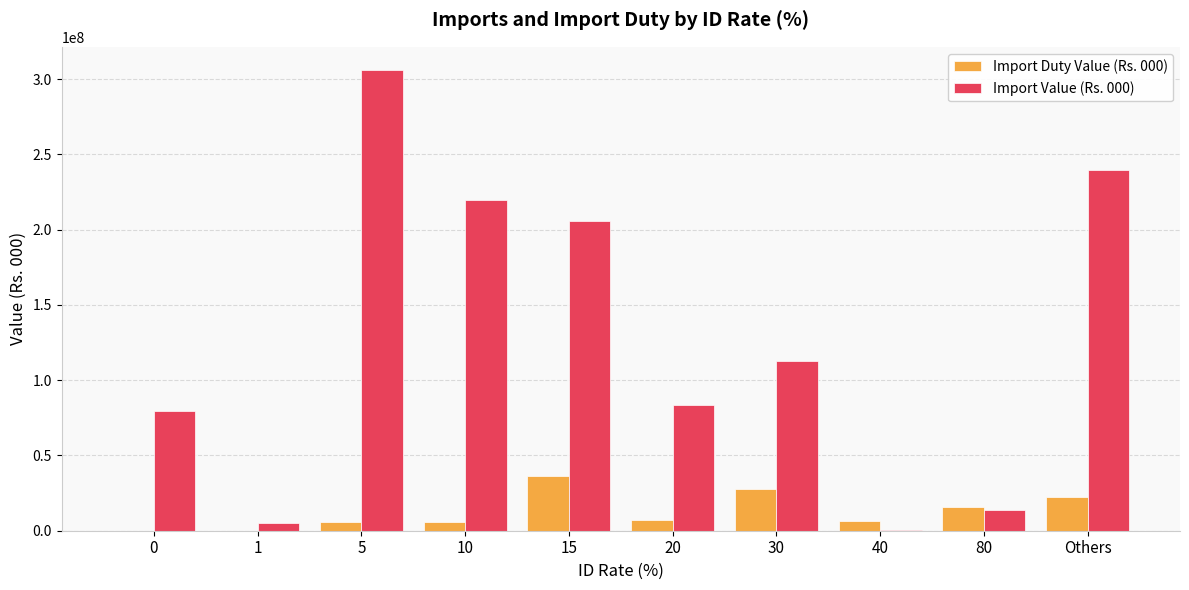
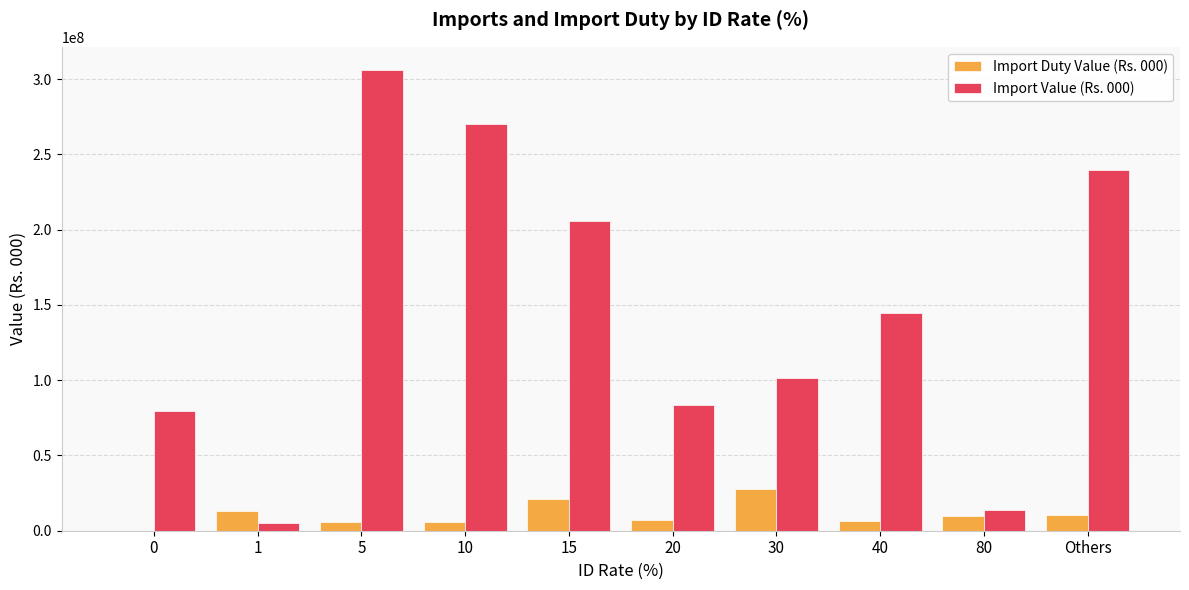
Import Duty Value (Rs. 000), 1: 0 -> 13000000
Import Value (Rs. 000), 10: 220000000 -> 270000000
Import Duty Value (Rs. 000), 15: 36000000 -> 21000000
Import Value (Rs. 000), 30: 113000000 -> 101000000
Import Value (Rs. 000), 40: 0 -> 144000000
Import Duty Value (Rs. 000), 80: 15000000 -> 10000000
Import Duty Value (Rs. 000), Others: 22000000 -> 10000000
